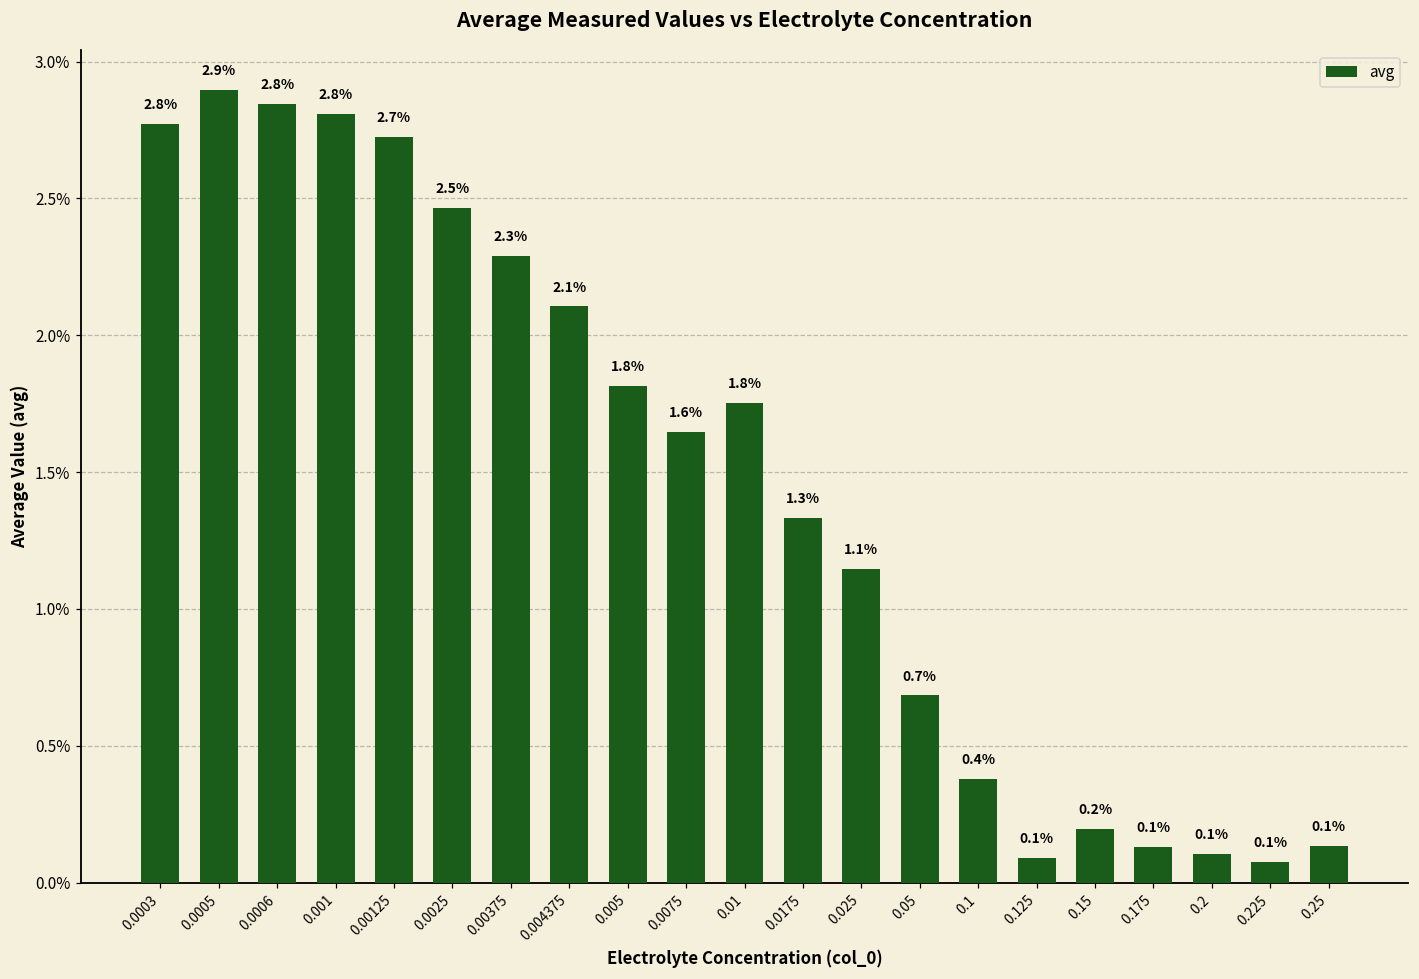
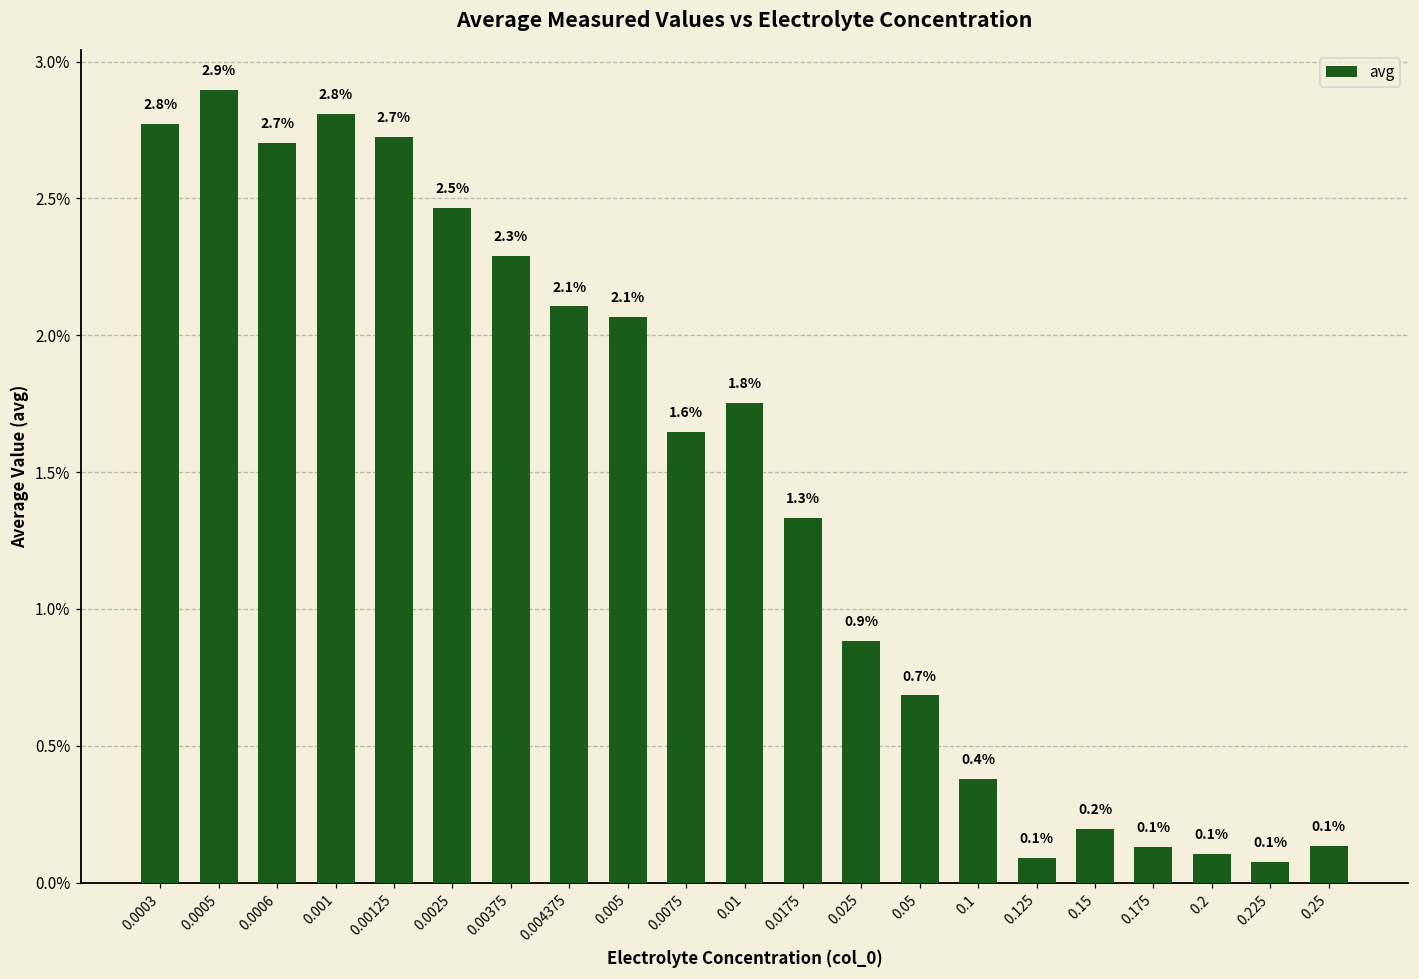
0.0006: 2.8% -> 2.7%
0.005: 1.8% -> 2.1%
0.025: 1.1% -> 0.9%
